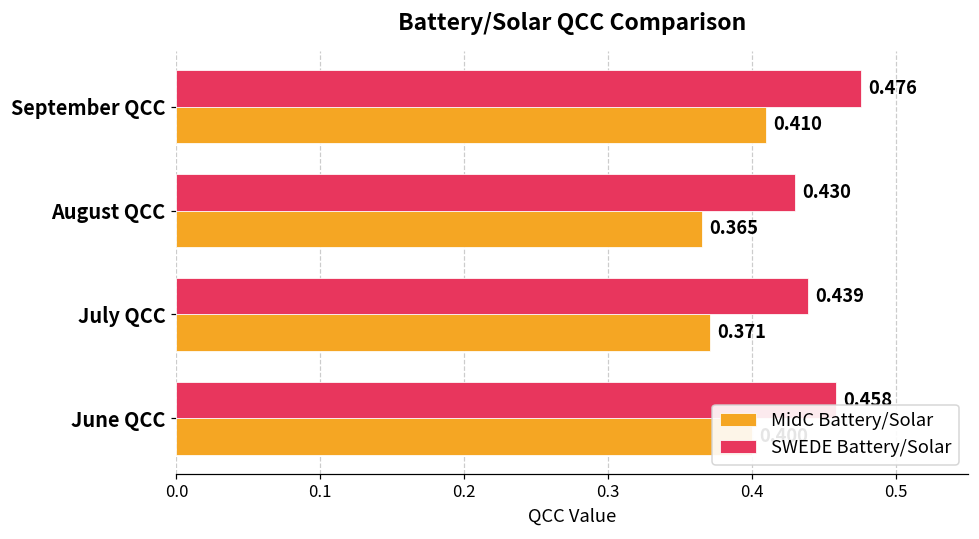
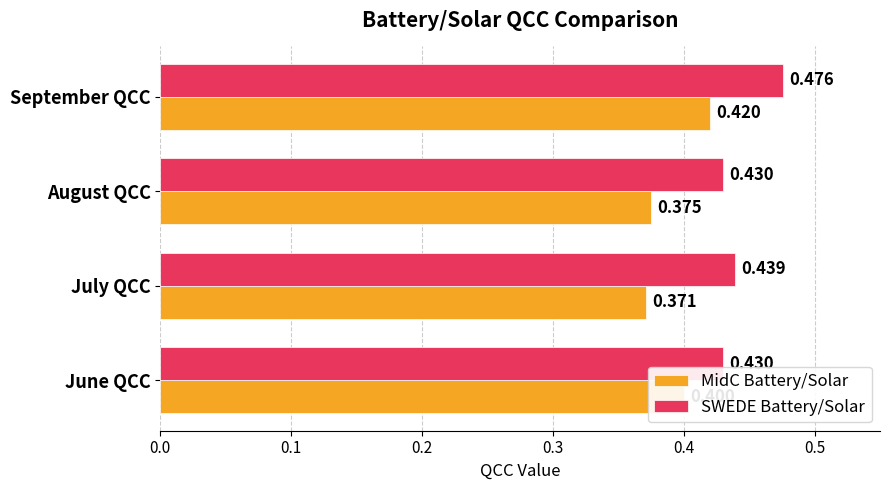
MidC Battery/Solar, September QCC: 0.410 -> 0.420
MidC Battery/Solar, August QCC: 0.365 -> 0.375
SWEDE Battery/Solar, June QCC: 0.458 -> 0.430
